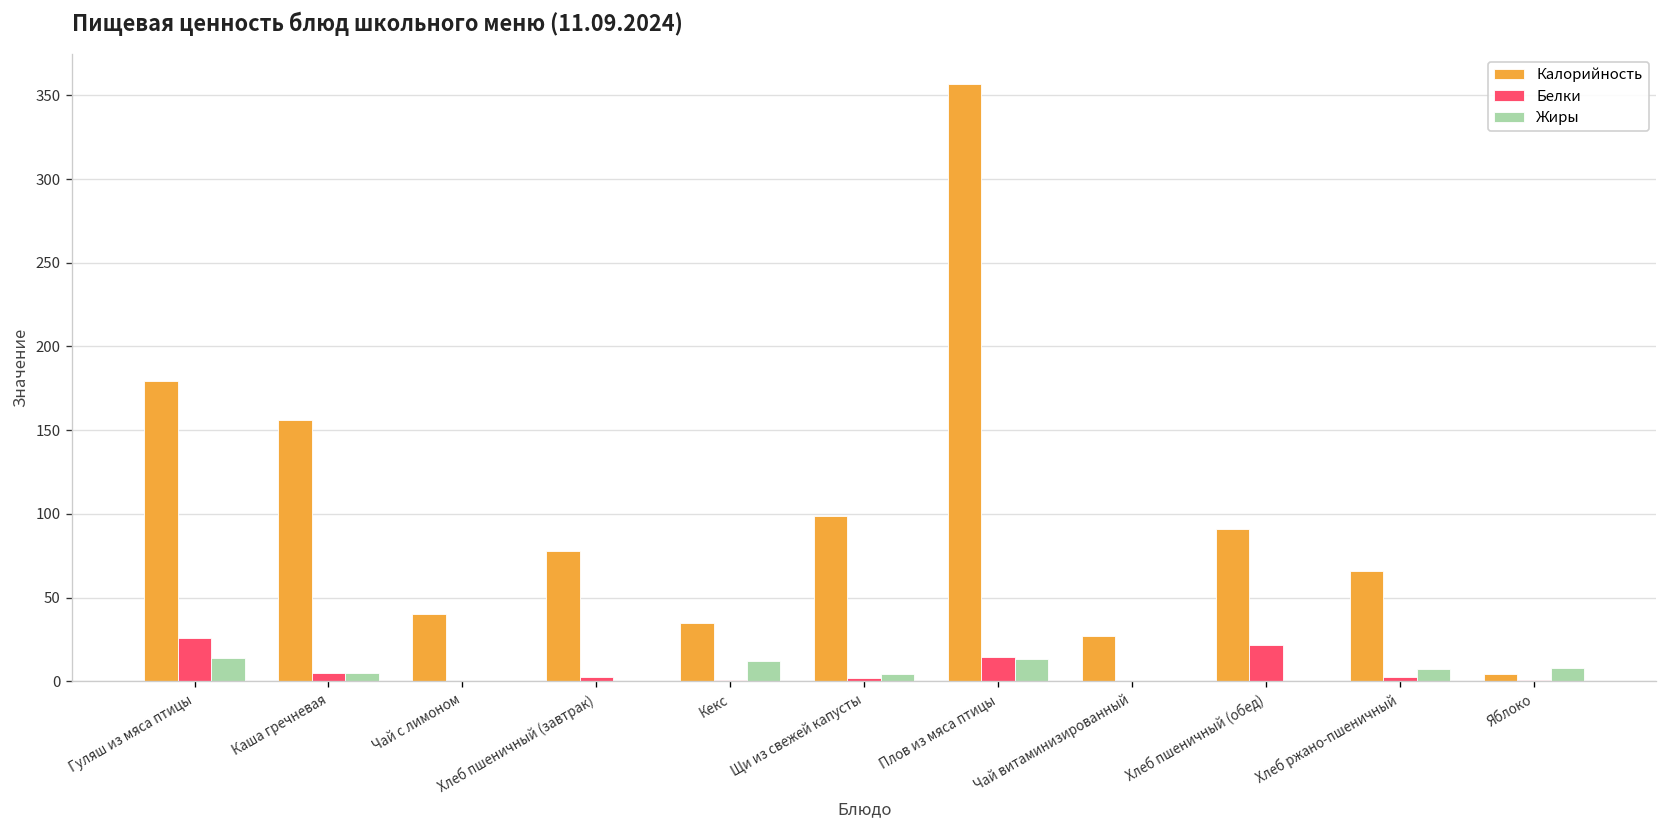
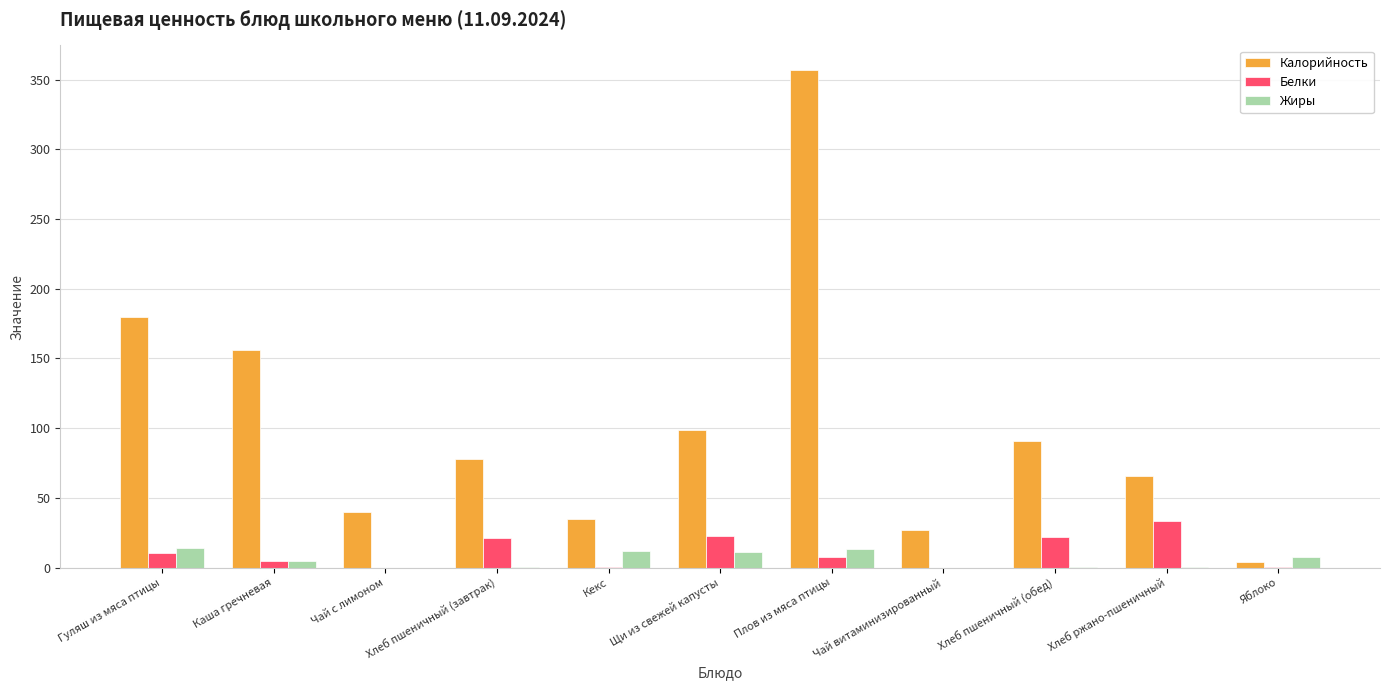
Белки, Гуляш из мяса птицы: 26 -> 11
Белки, Хлеб пшеничный (завтрак): 2 -> 21
Белки, Щи из свежей капусты: 2 -> 23
Жиры, Щи из свежей капусты: 4 -> 11
Белки, Плов из мяса птицы: 14 -> 7
Белки, Хлеб ржано-пшеничный: 2 -> 33
Жиры, Хлеб ржано-пшеничный: 7 -> 0
